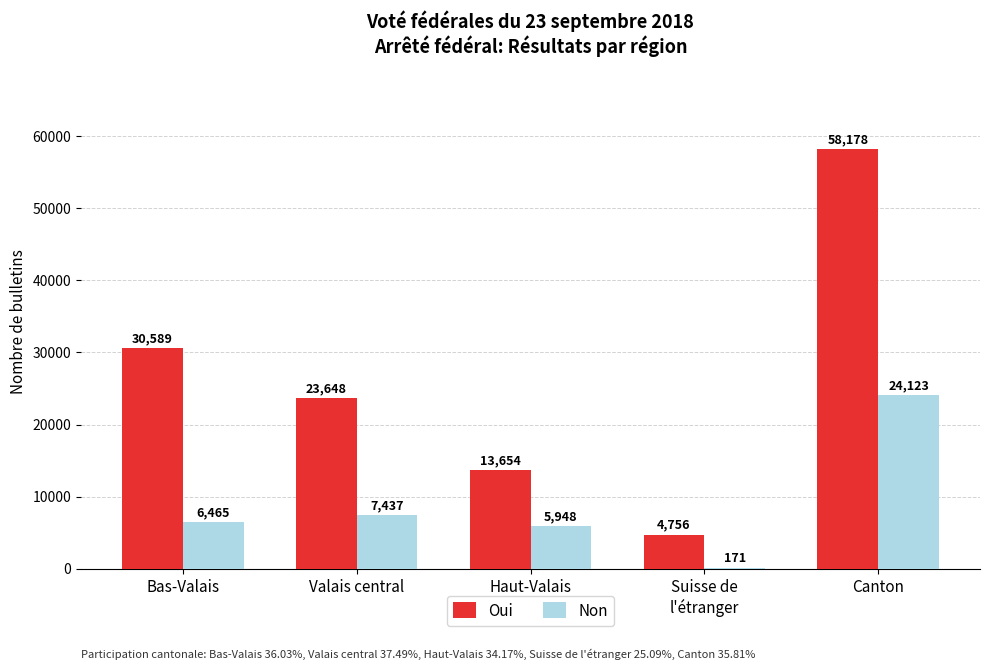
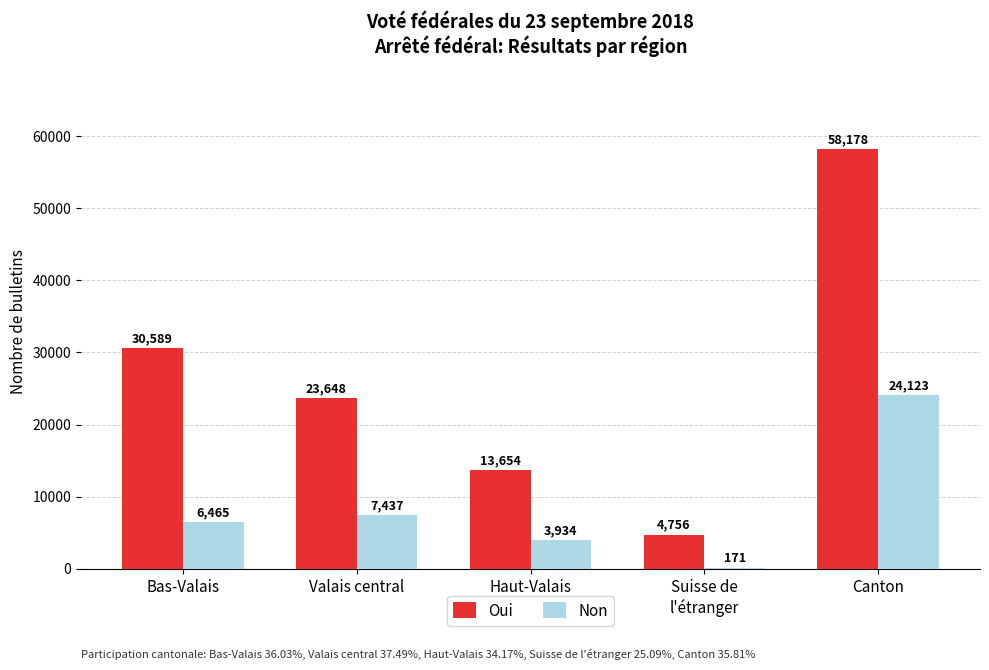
Non, Haut-Valais: 5,948 -> 3,934
